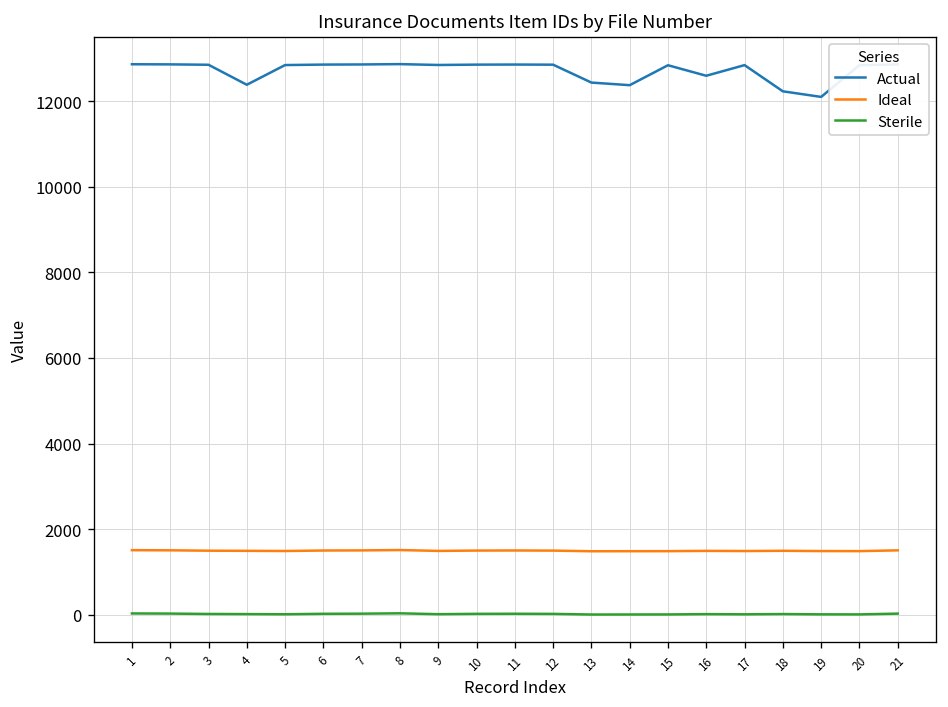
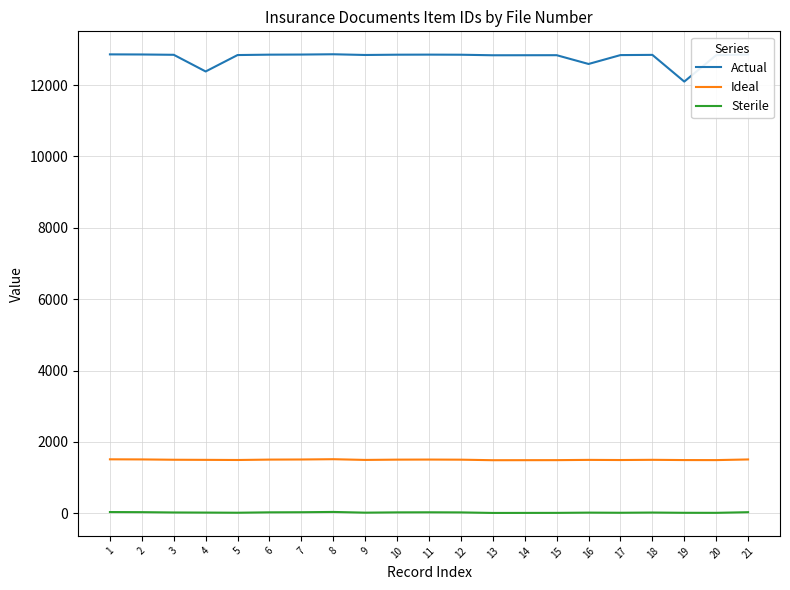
Actual, 13: 12400 -> 12800
Actual, 14: 12400 -> 12800
Actual, 18: 12200 -> 12800
